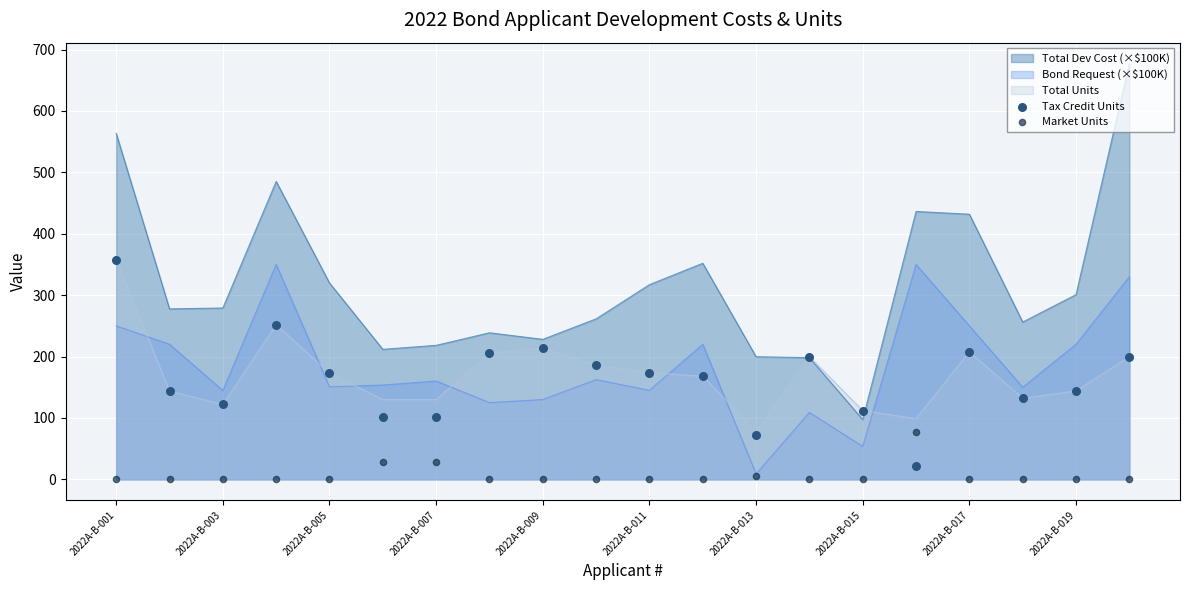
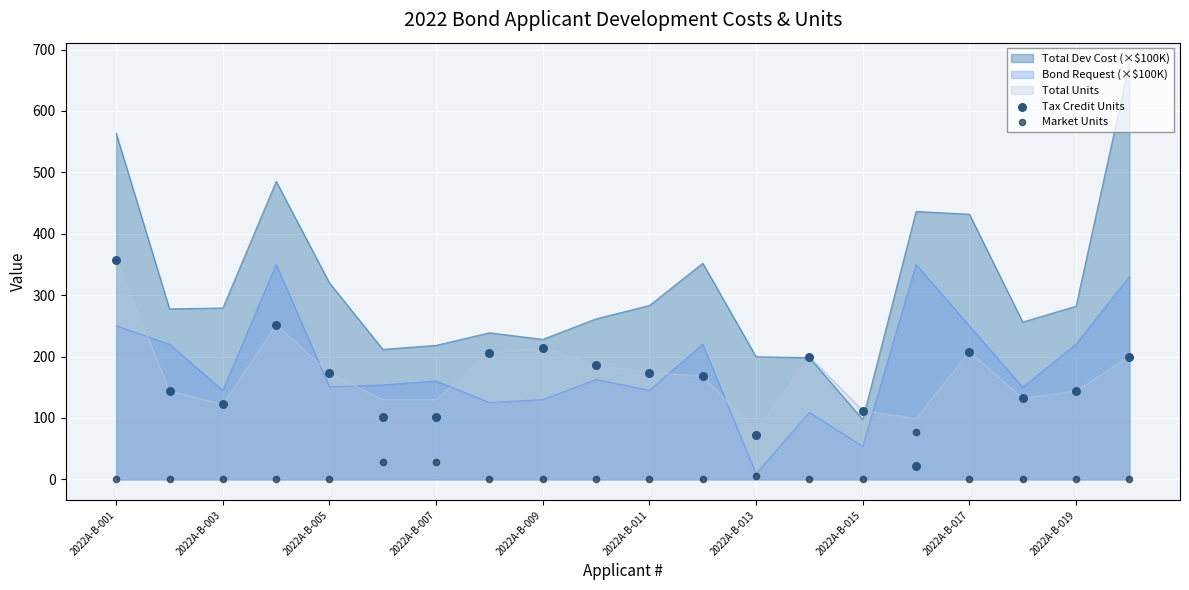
Total Dev Cost (×$100K), 2022A-B-011: 320 -> 280
Total Dev Cost (×$100K), 2022A-B-019: 300 -> 280
